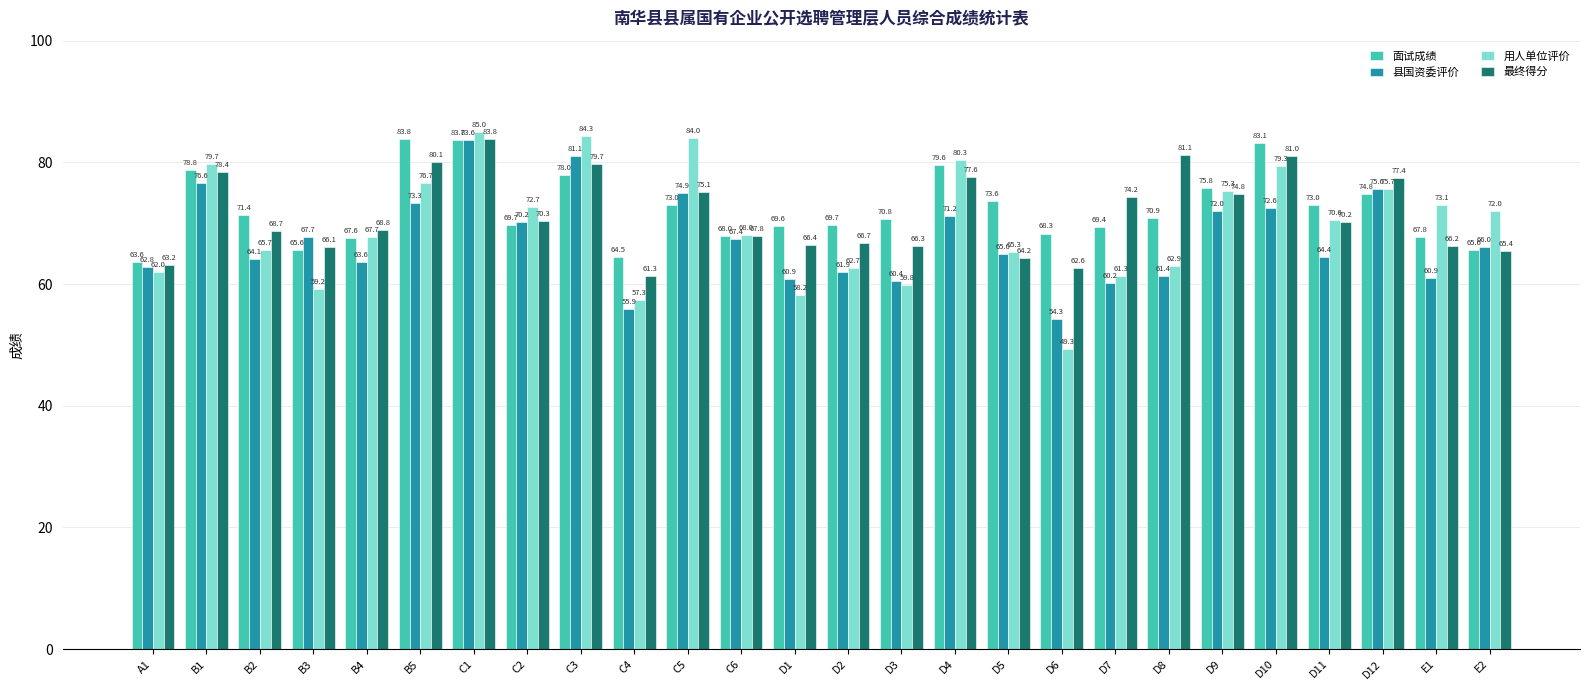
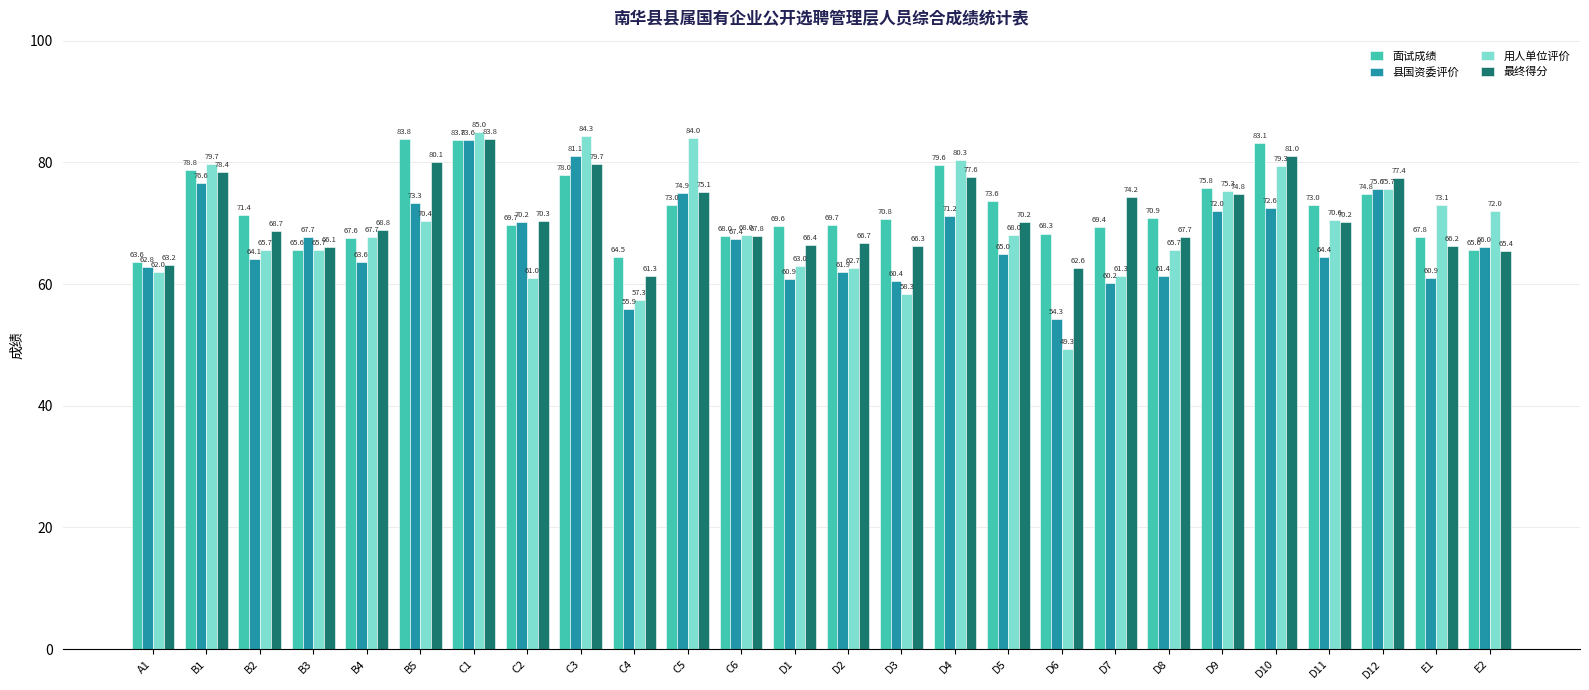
用人单位评价, B3: 59.2 -> 65.7
用人单位评价, B5: 76.7 -> 70.4
用人单位评价, C2: 72.7 -> 61.0
用人单位评价, D1: 58.2 -> 63.0
用人单位评价, D3: 59.8 -> 58.3
用人单位评价, D5: 65.3 -> 68.0
最终得分, D5: 64.2 -> 70.2
用人单位评价, D8: 62.9 -> 65.7
最终得分, D8: 81.1 -> 67.7
